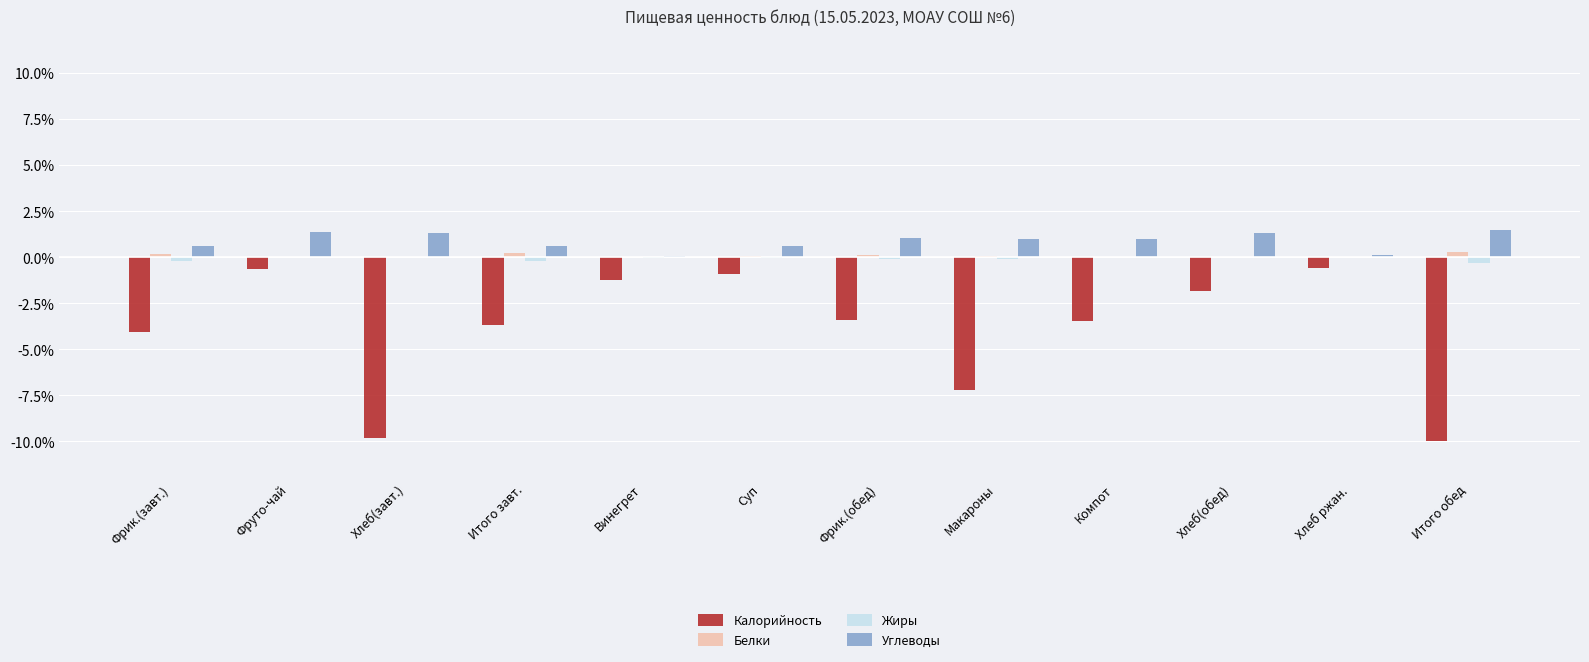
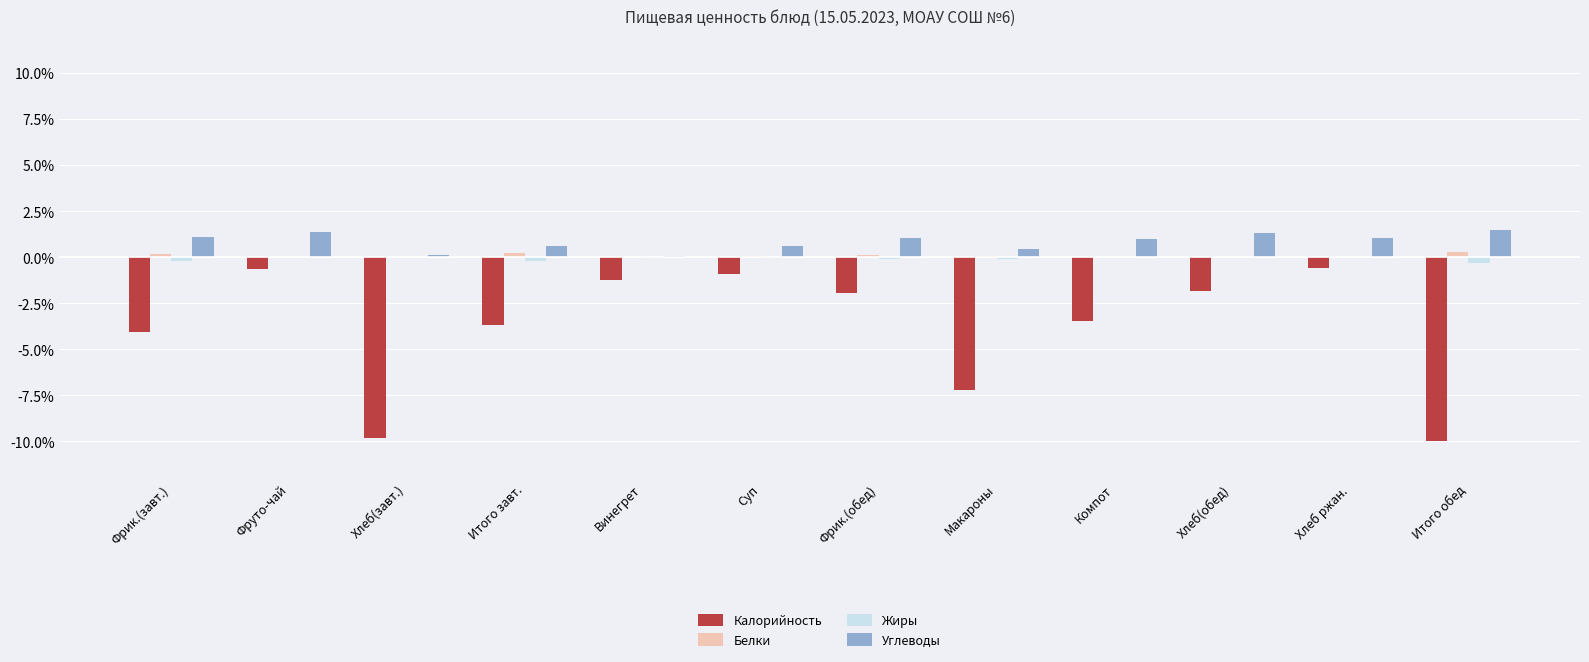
Углеводы, Фрик.(завт.): 0.6% -> 1.1%
Углеводы, Хлеб(завт.): 1.3% -> 0.1%
Калорийность, Фрик.(обед): -3.4% -> -2.0%
Углеводы, Макароны: 1.0% -> 0.4%
Углеводы, Хлеб ржан.: 0.1% -> 1.0%
